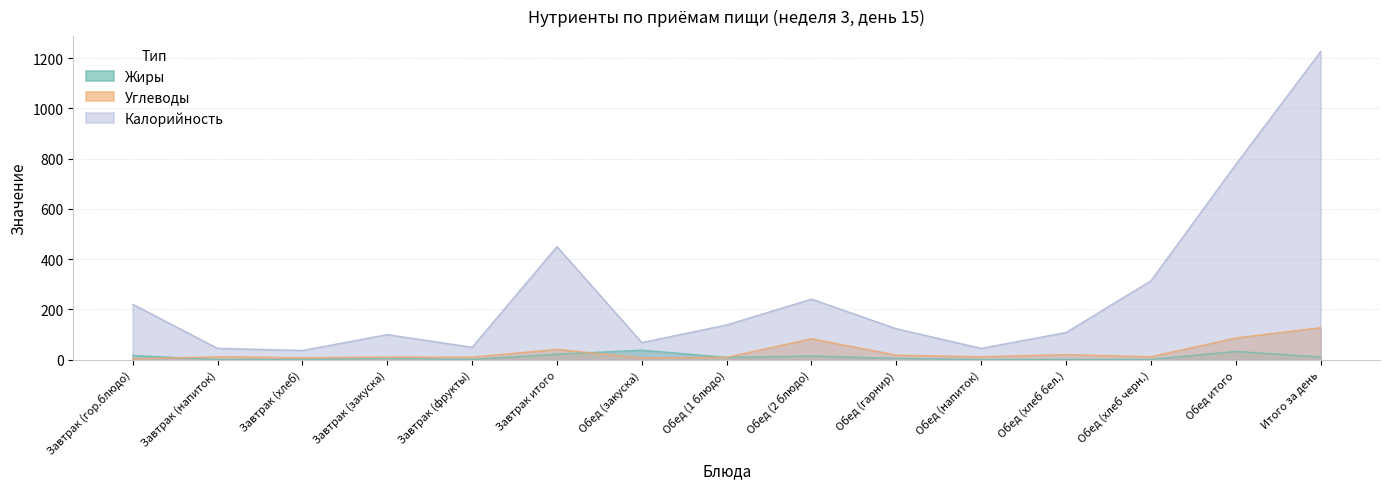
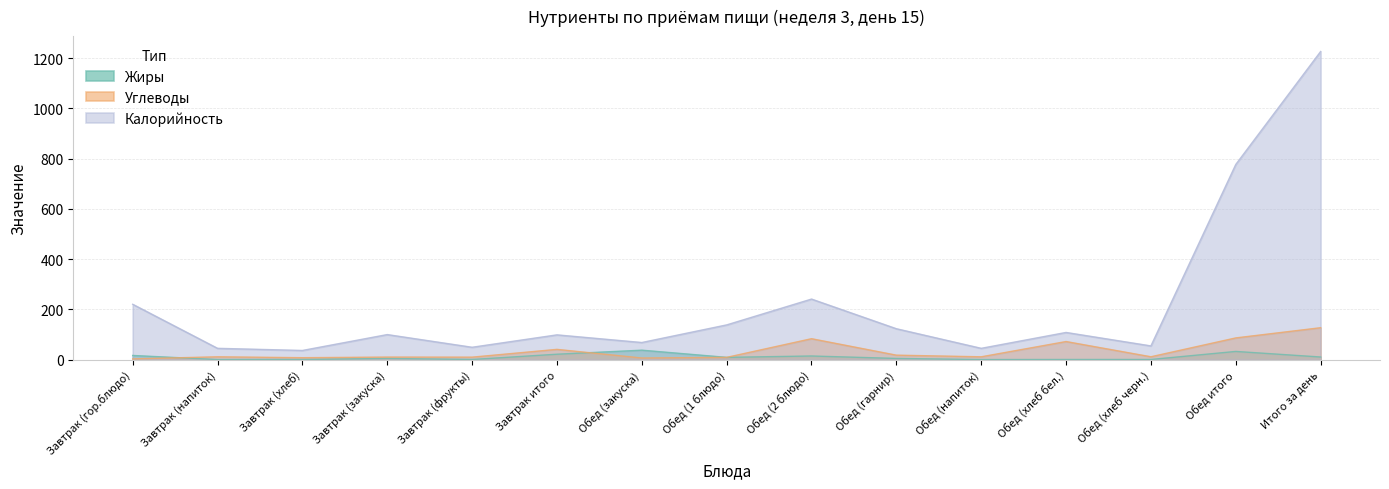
Калорийность, Завтрак итого: 450 -> 100
Углеводы, Обед (хлеб бел.): 20 -> 70
Калорийность, Обед (хлеб черн.): 310 -> 50
